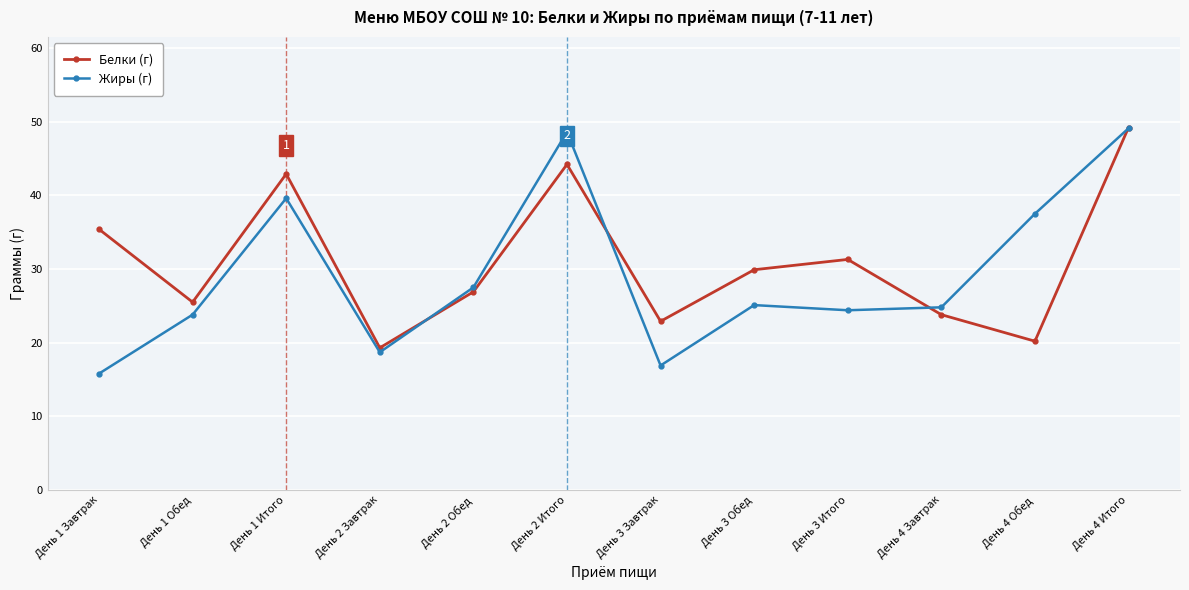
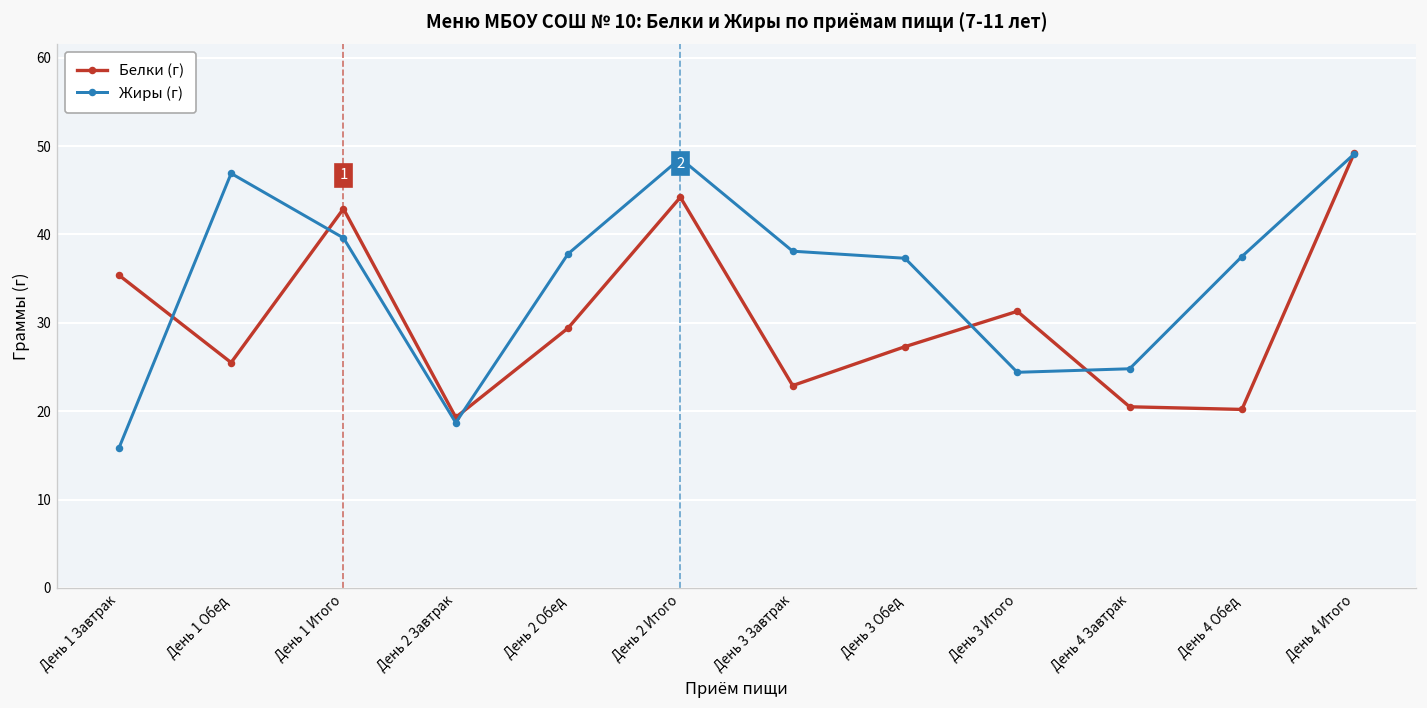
Жиры (г), День 1 Обед: 24 -> 47
Белки (г), День 2 Обед: 27 -> 29
Жиры (г), День 2 Обед: 28 -> 38
Жиры (г), День 3 Завтрак: 17 -> 38
Белки (г), День 3 Обед: 30 -> 27
Жиры (г), День 3 Обед: 25 -> 37
Белки (г), День 4 Завтрак: 24 -> 21
